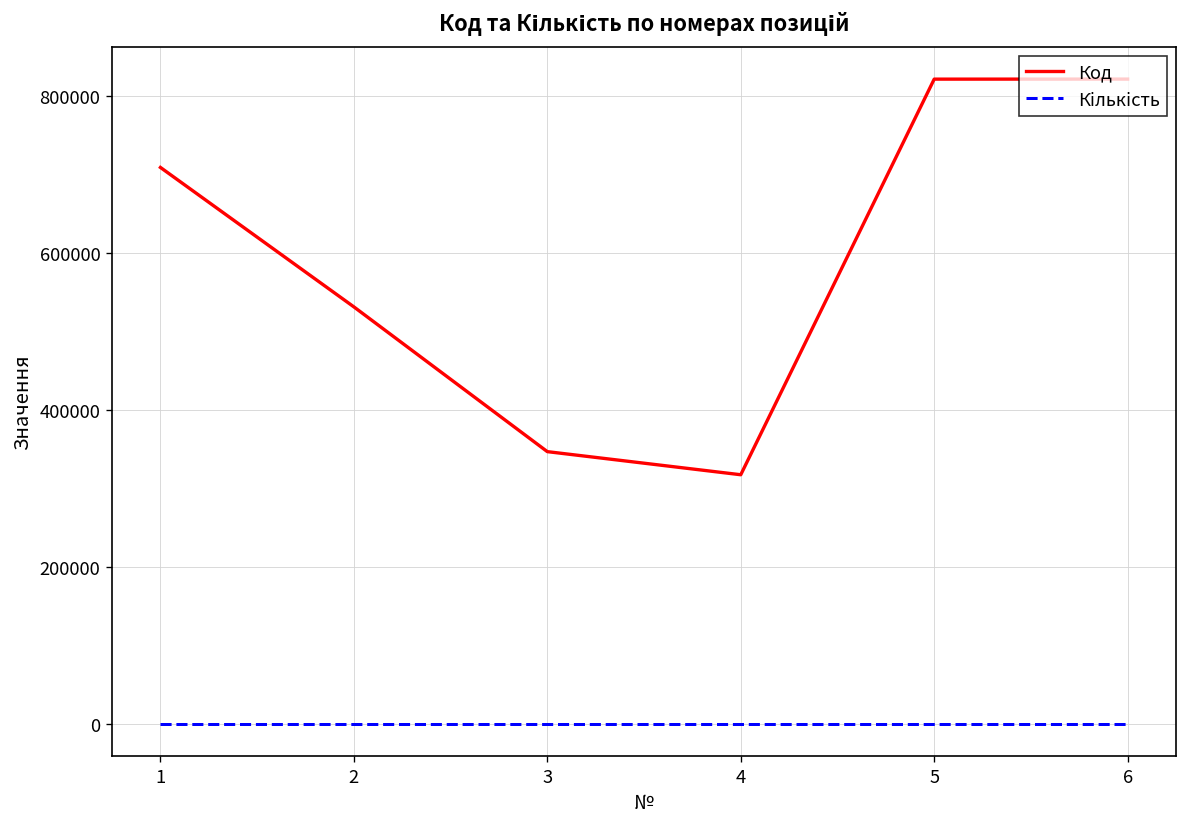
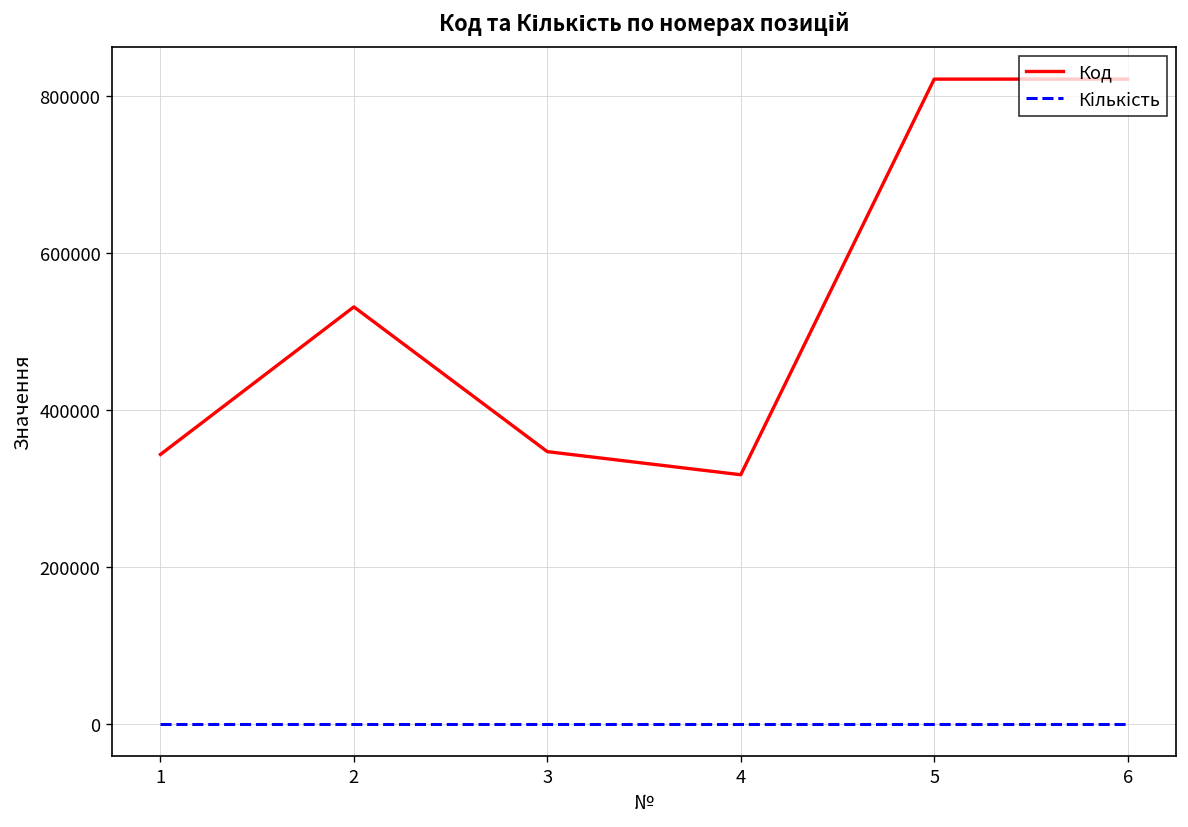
Код, 1: 710000 -> 340000
